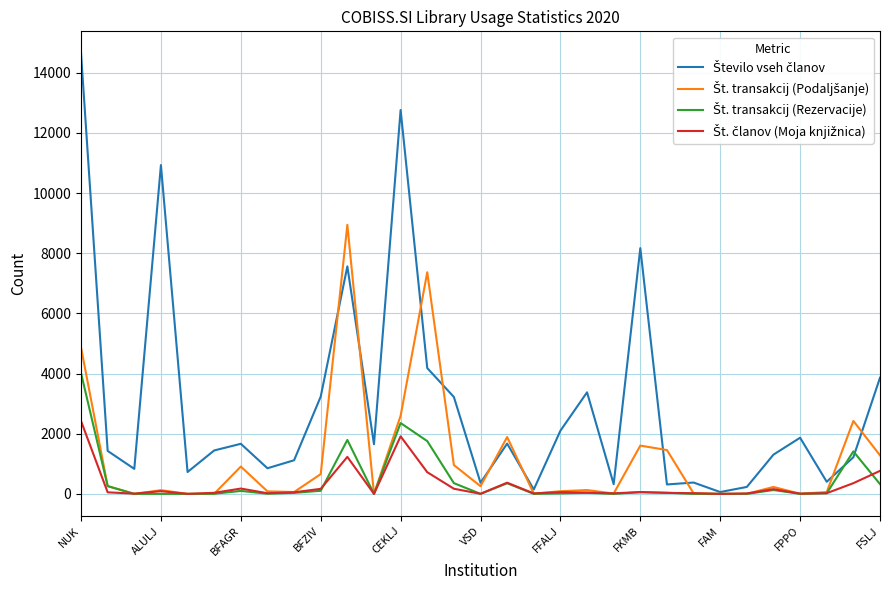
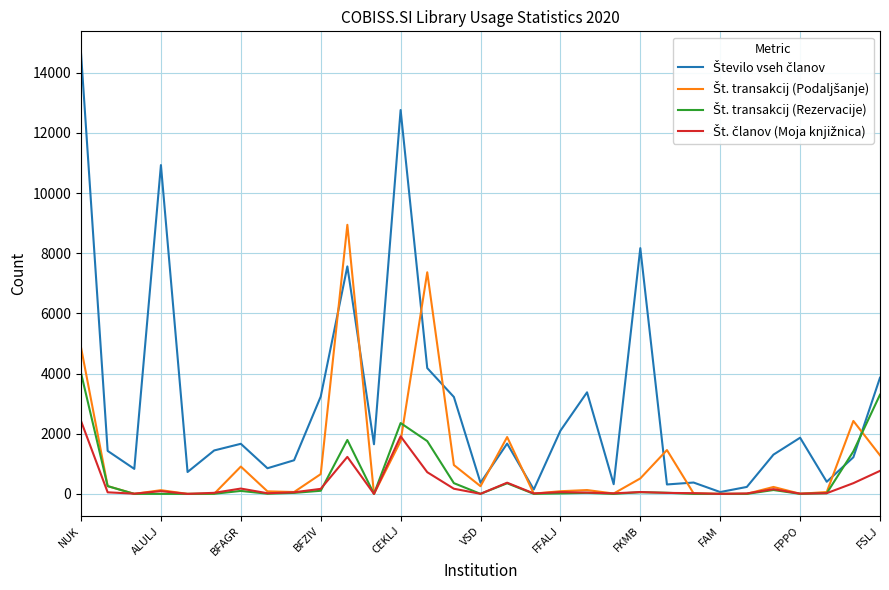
Št. transakcij (Podaljšanje), CEKLJ: 2600 -> 1800
Št. transakcij (Podaljšanje), FKMB: 1600 -> 500
Št. transakcij (Rezervacije), FSLJ: 300 -> 3300
